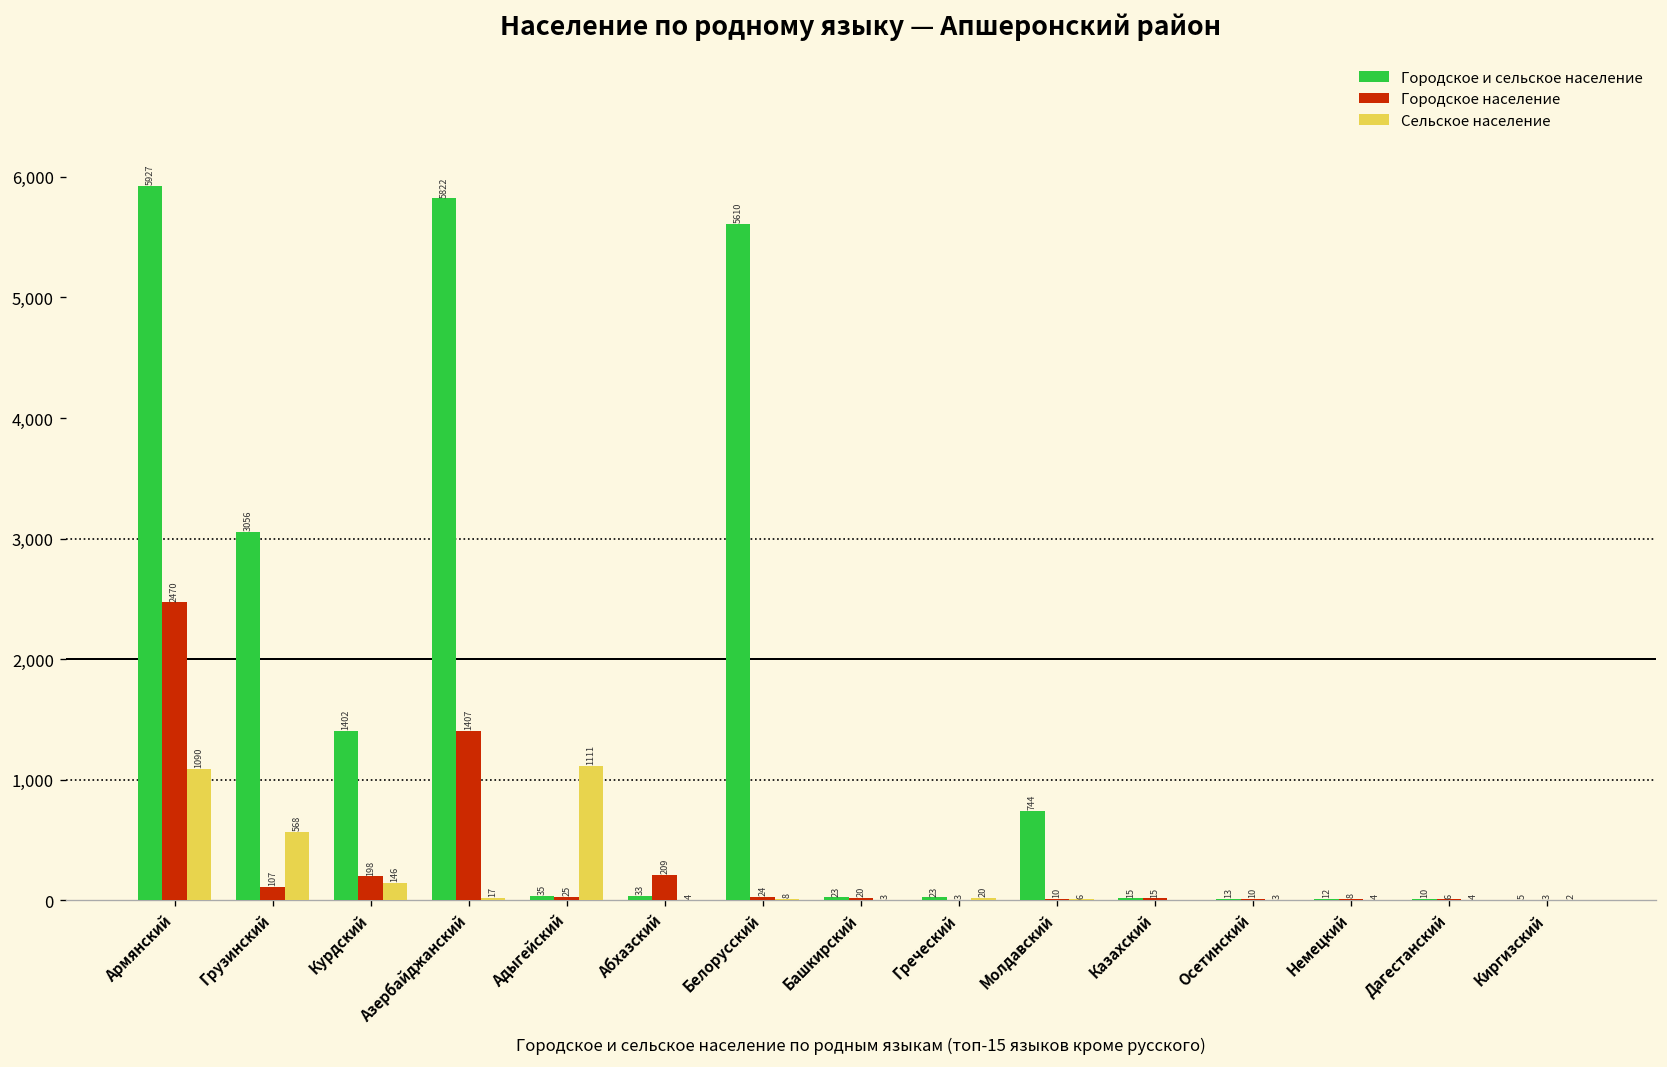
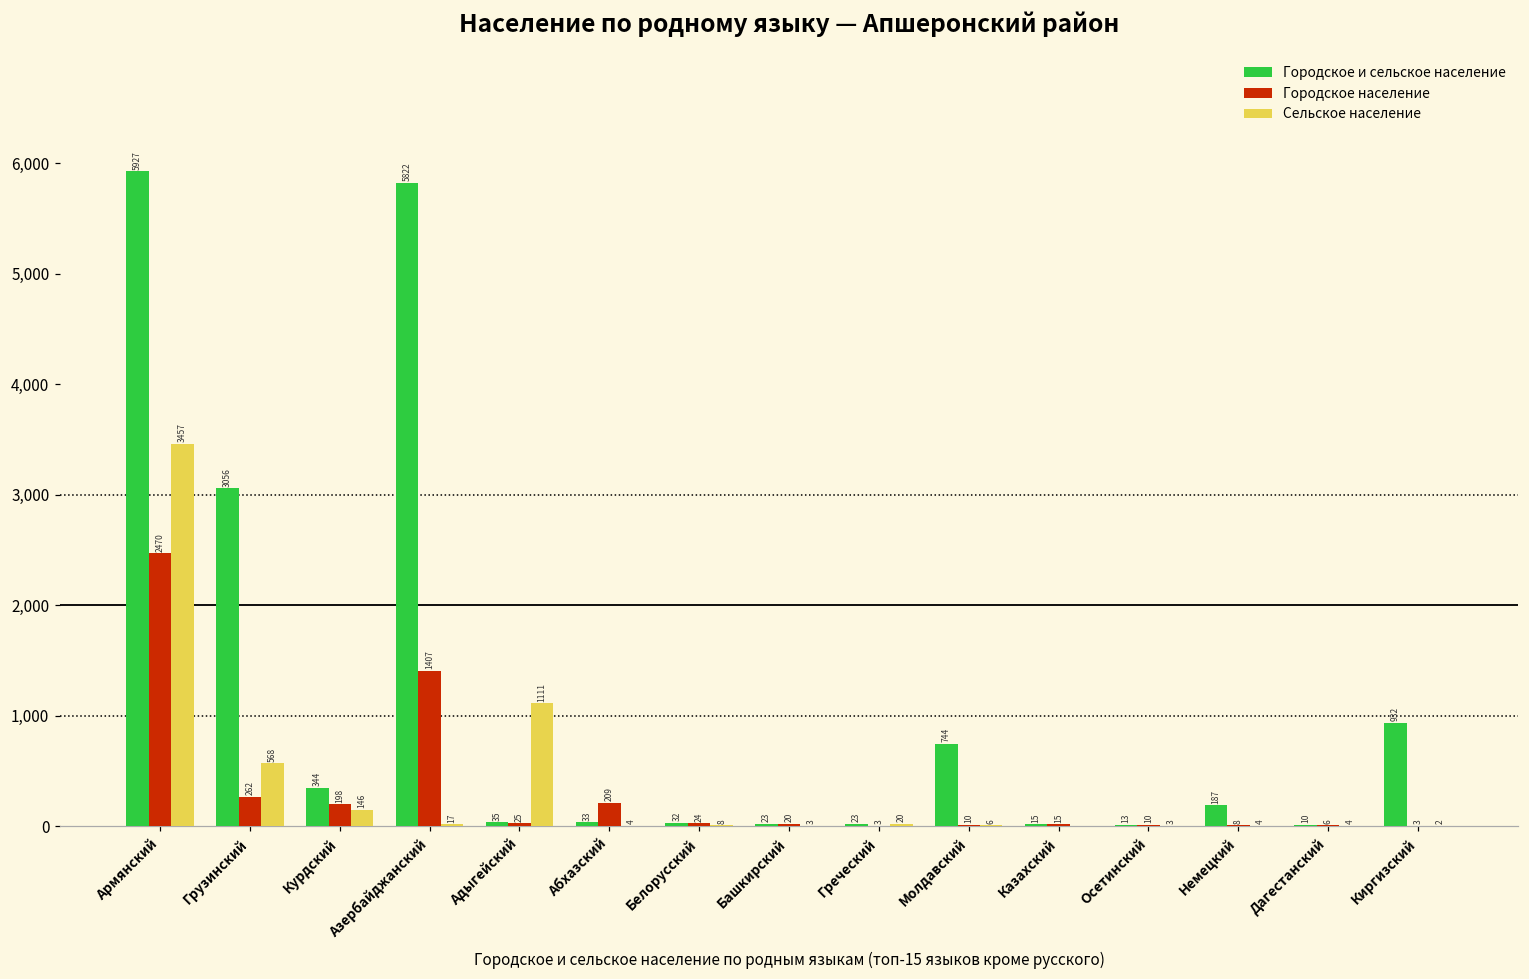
Сельское население, Армянский: 1090 -> 3457
Городское население, Грузинский: 107 -> 262
Городское и сельское население, Курдский: 1402 -> 344
Городское и сельское население, Белорусский: 5610 -> 32
Городское и сельское население, Немецкий: 12 -> 187
Городское и сельское население, Киргизский: 5 -> 932
